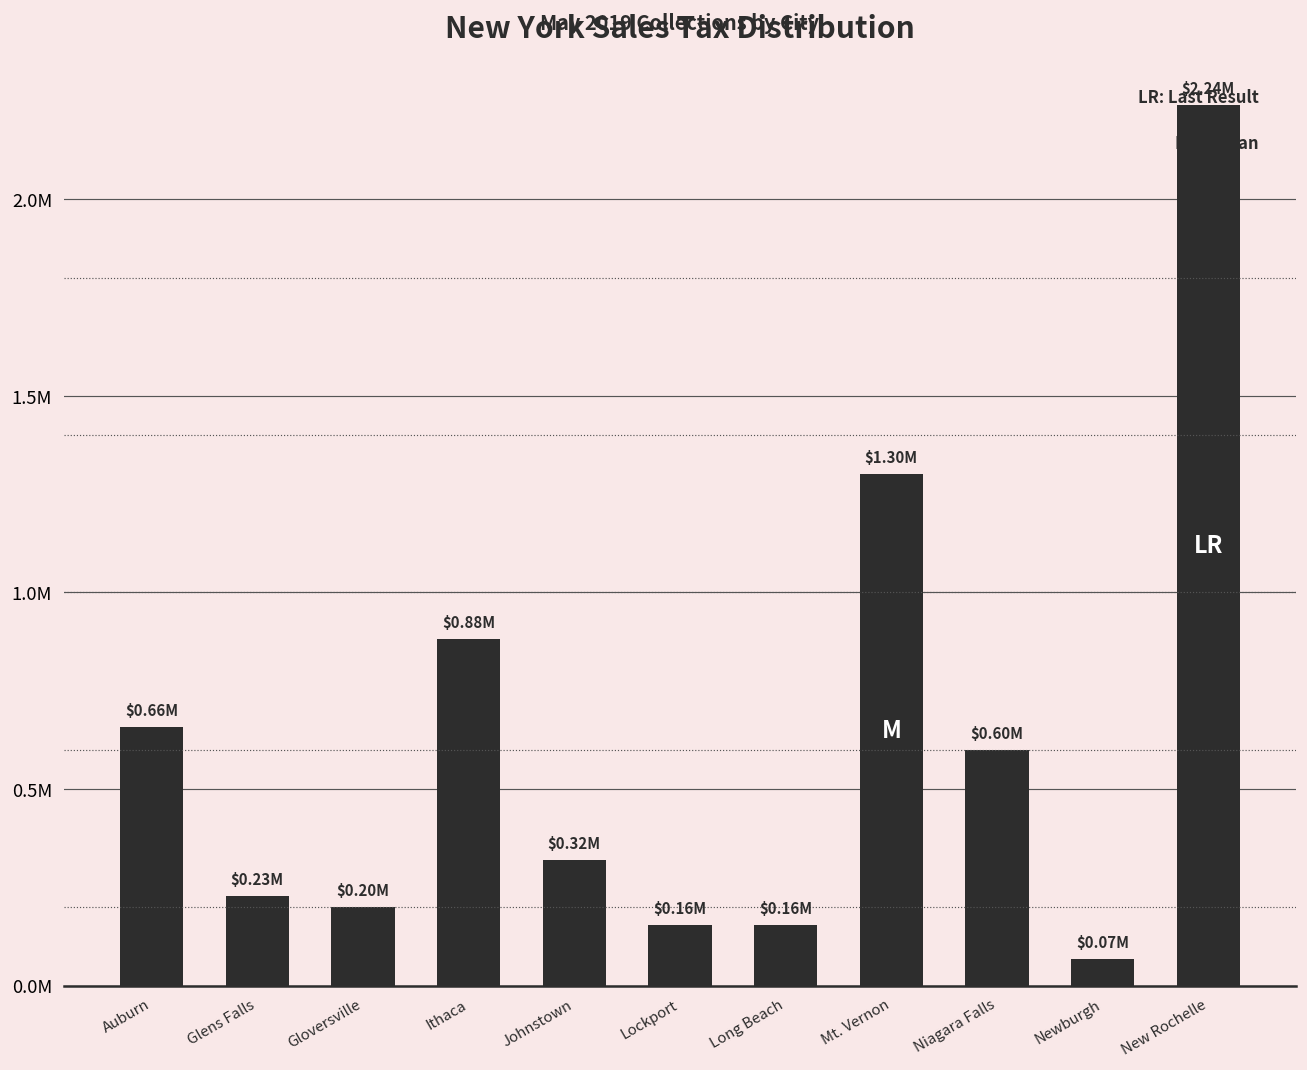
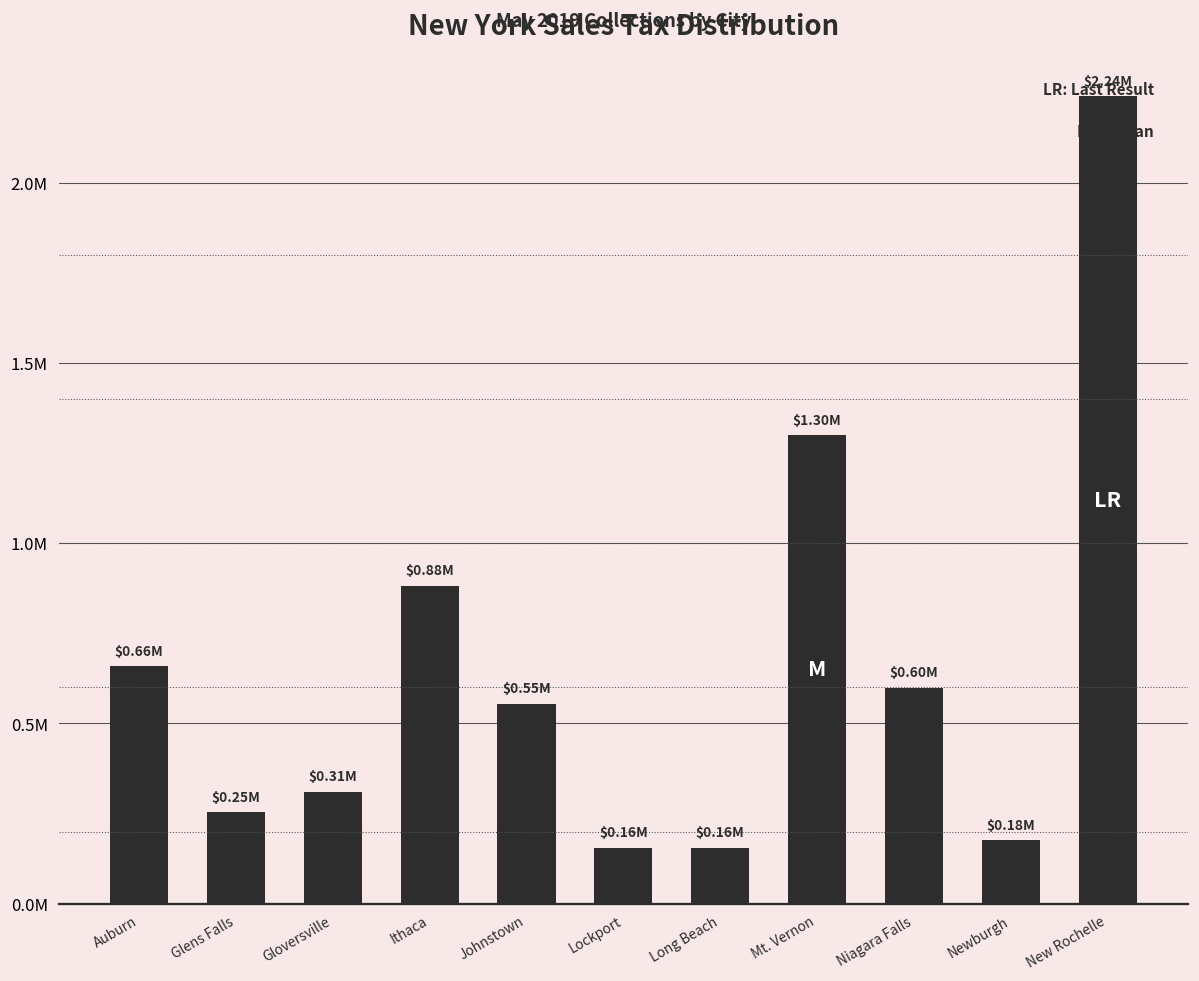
Glens Falls: $0.23M -> $0.25M
Gloversville: $0.20M -> $0.31M
Johnstown: $0.32M -> $0.55M
Newburgh: $0.07M -> $0.18M
